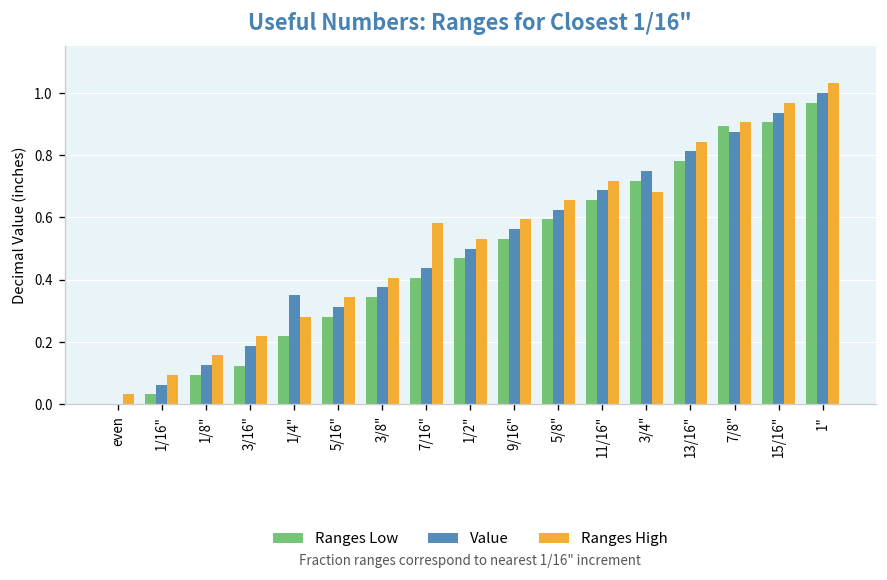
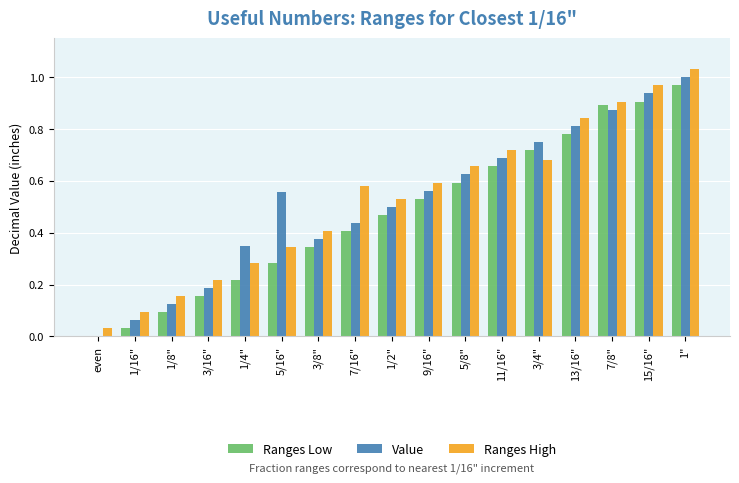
Ranges Low, 3/16": 0.12 -> 0.16
Value, 5/16": 0.31 -> 0.56
